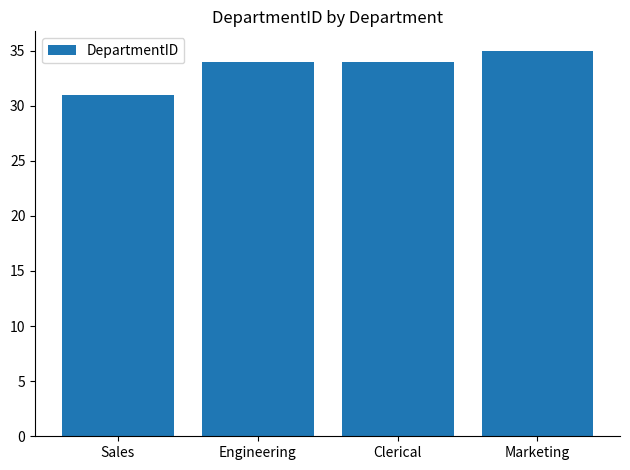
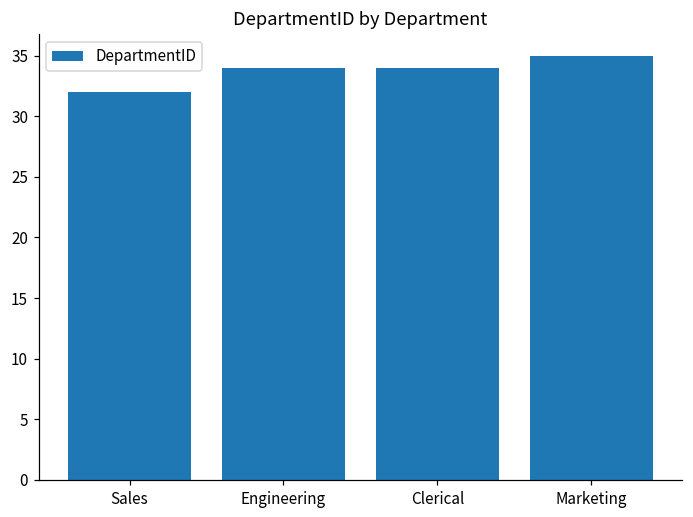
Sales: 31 -> 32
